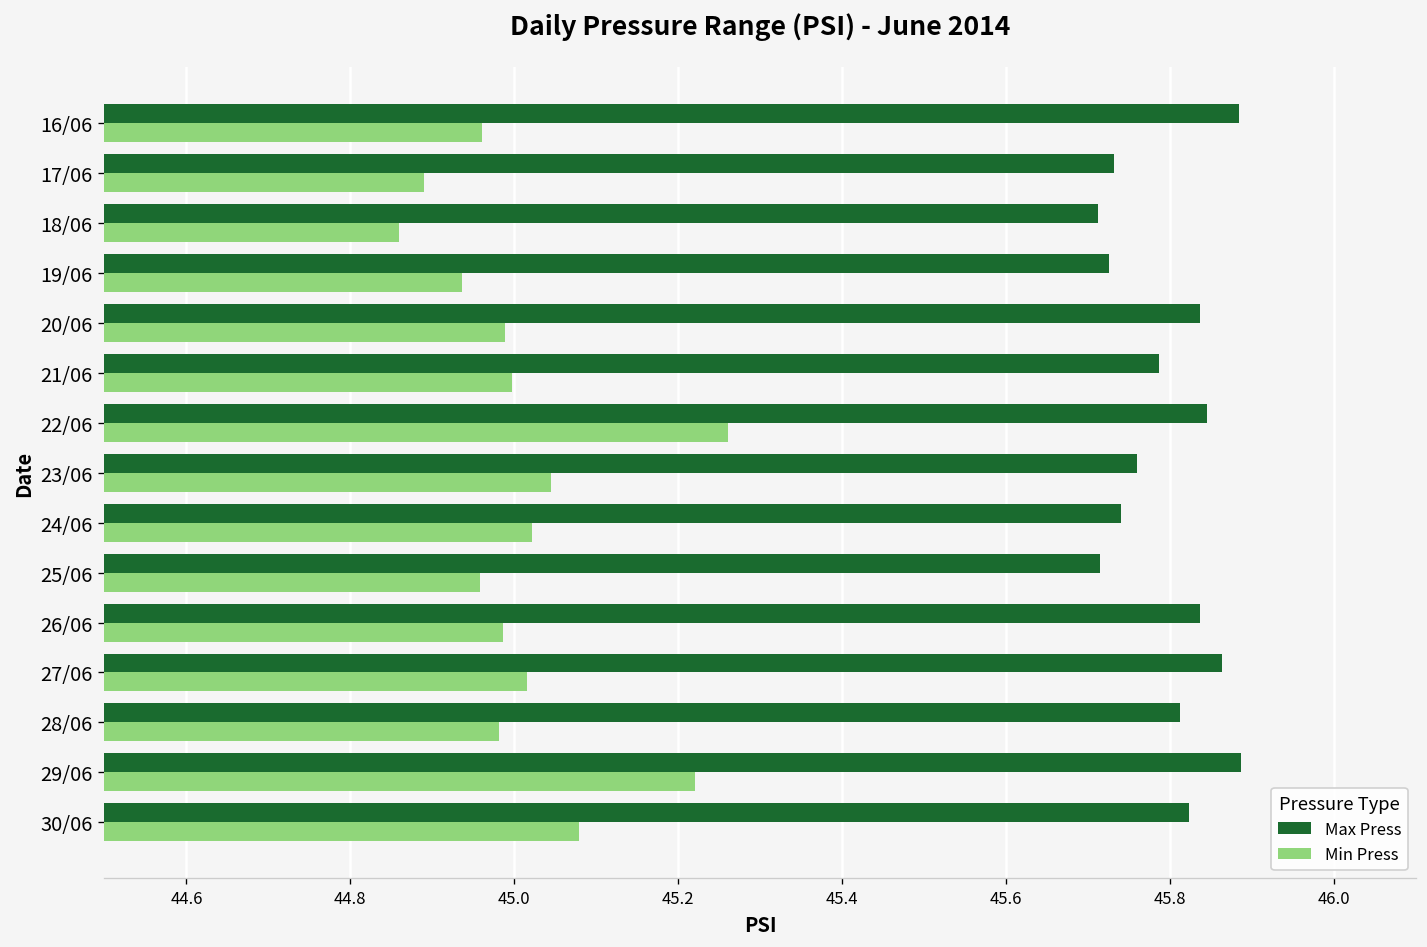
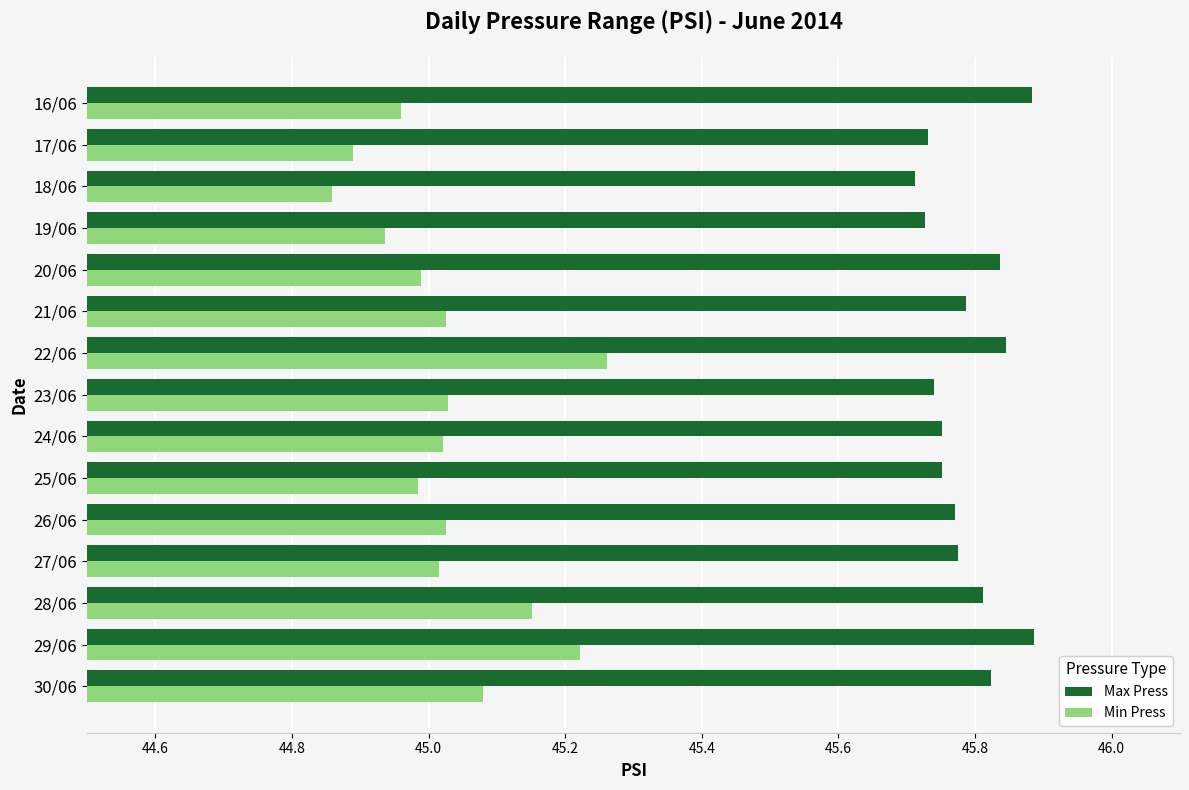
Min Press, 21/06: 45.00 -> 45.03
Max Press, 23/06: 45.76 -> 45.74
Min Press, 23/06: 45.05 -> 45.03
Max Press, 24/06: 45.74 -> 45.75
Max Press, 25/06: 45.71 -> 45.75
Min Press, 25/06: 44.96 -> 44.98
Max Press, 26/06: 45.84 -> 45.77
Min Press, 26/06: 44.99 -> 45.03
Max Press, 27/06: 45.86 -> 45.78
Min Press, 28/06: 44.98 -> 45.15
